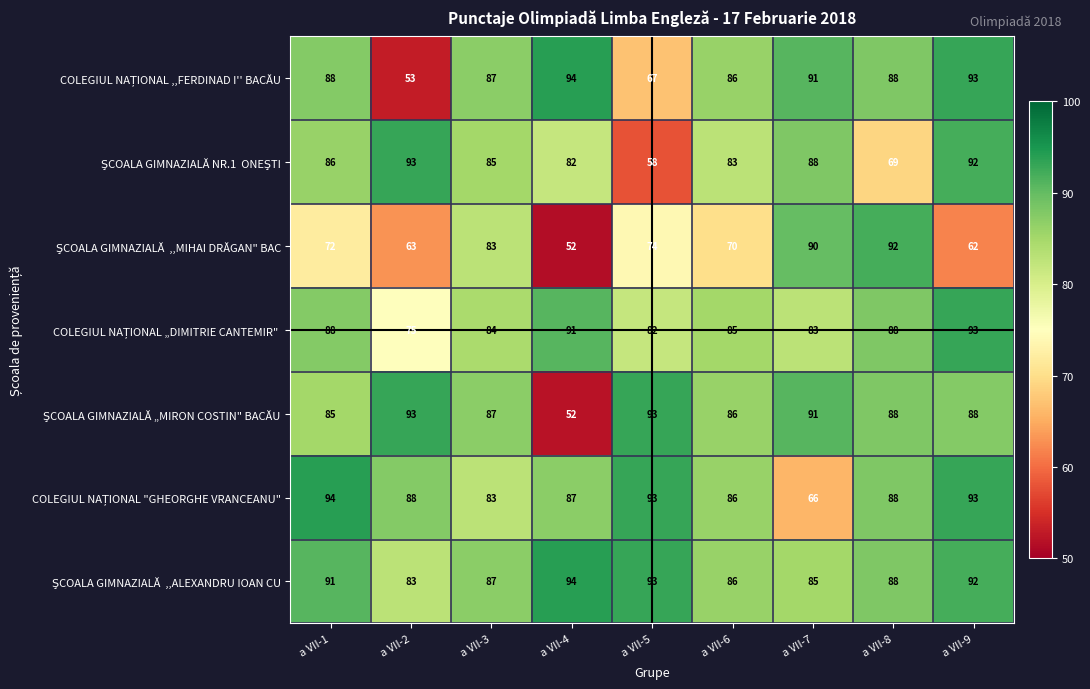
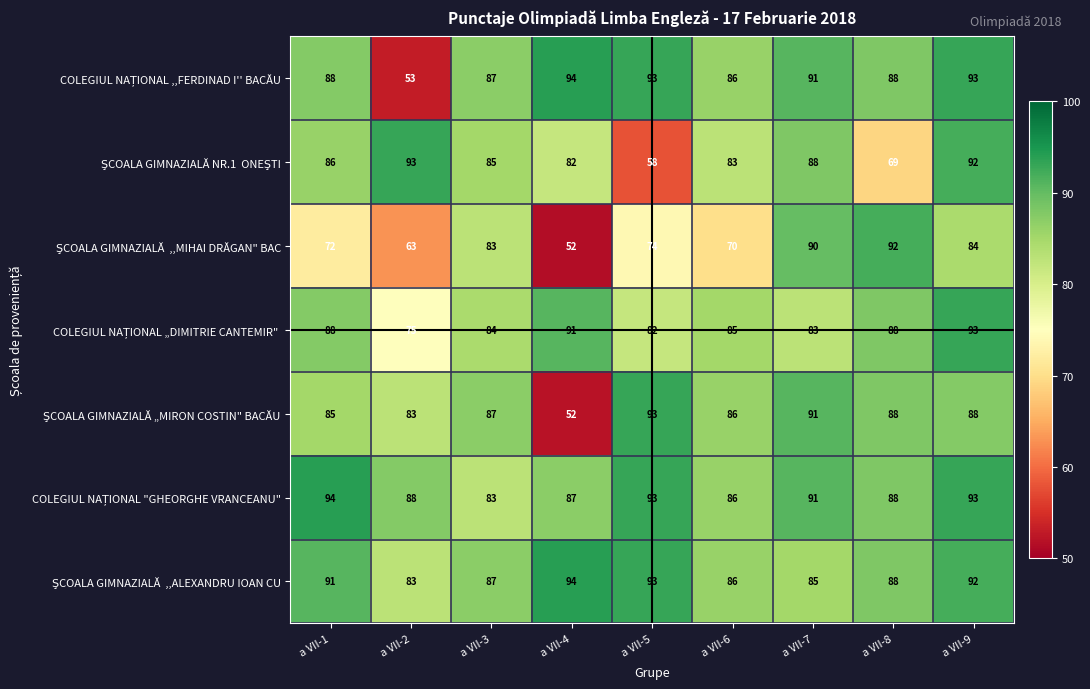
COLEGIUL NAȚIONAL ,,FERDINAD I'' BACĂU, a VII-5: 67 -> 93
ŞCOALA GIMNAZIALĂ ,,MIHAI DRĂGAN" BAC, a VII-9: 62 -> 84
ŞCOALA GIMNAZIALĂ „MIRON COSTIN" BACĂU, a VII-2: 93 -> 83
COLEGIUL NAȚIONAL "GHEORGHE VRANCEANU", a VII-7: 66 -> 91
